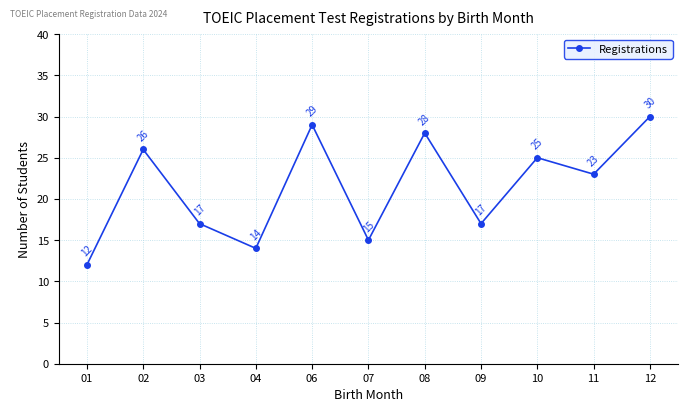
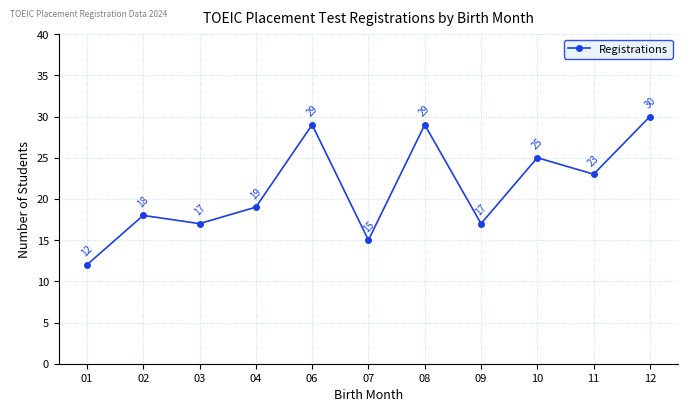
02: 26 -> 18
04: 14 -> 19
08: 28 -> 29
